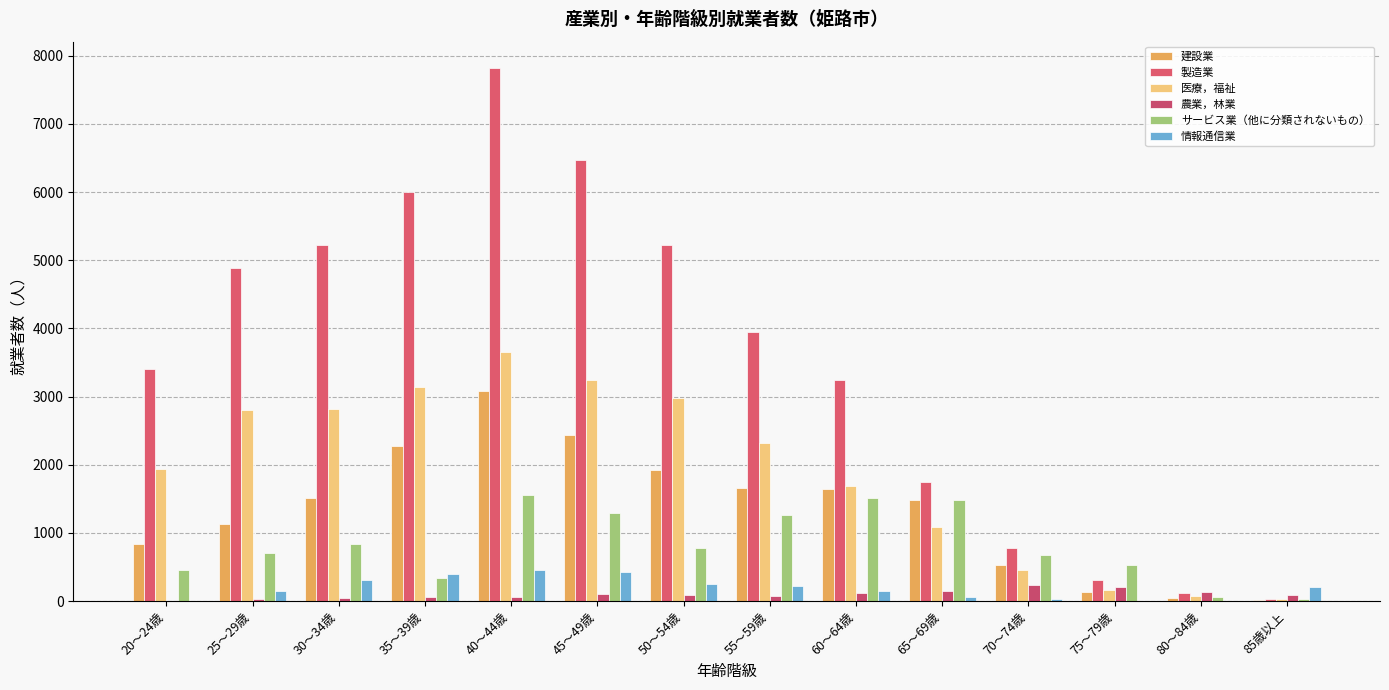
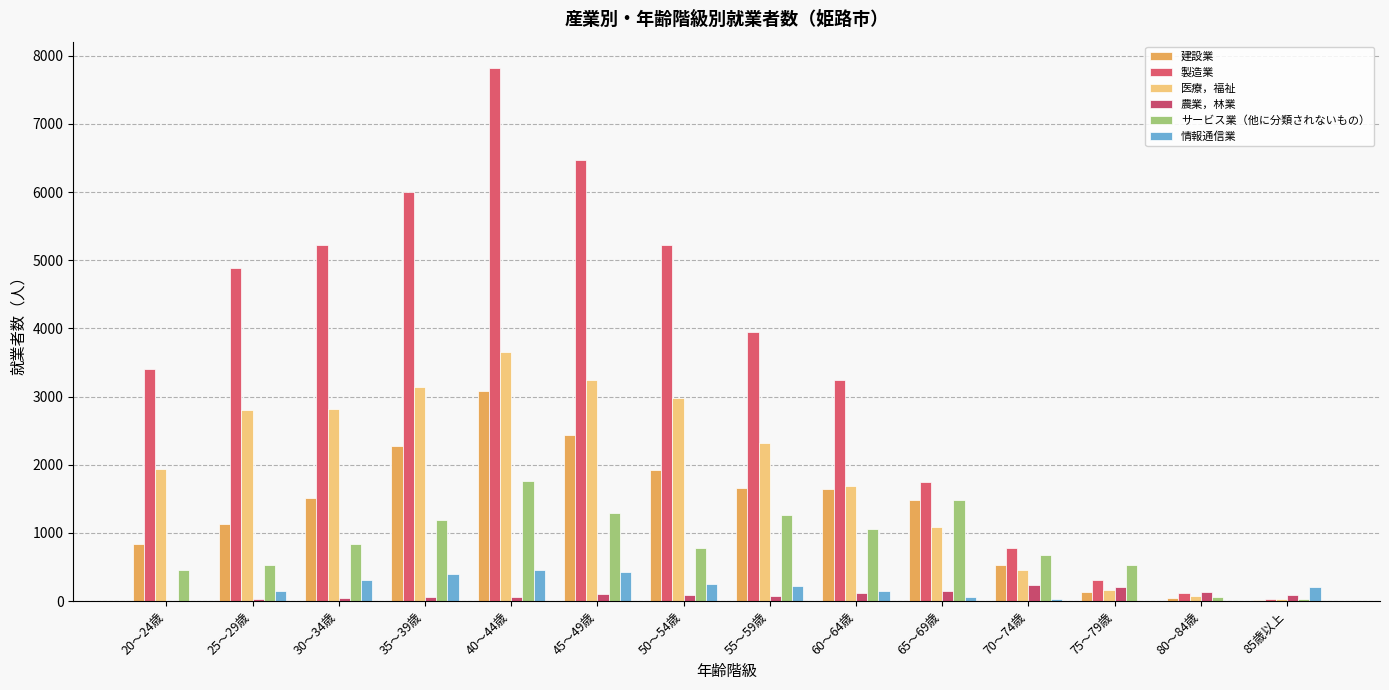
サービス業（他に分類されないもの）, 25～29歳: 700 -> 500
サービス業（他に分類されないもの）, 35～39歳: 300 -> 1200
サービス業（他に分類されないもの）, 40～44歳: 1600 -> 1800
サービス業（他に分類されないもの）, 60～64歳: 1500 -> 1100
